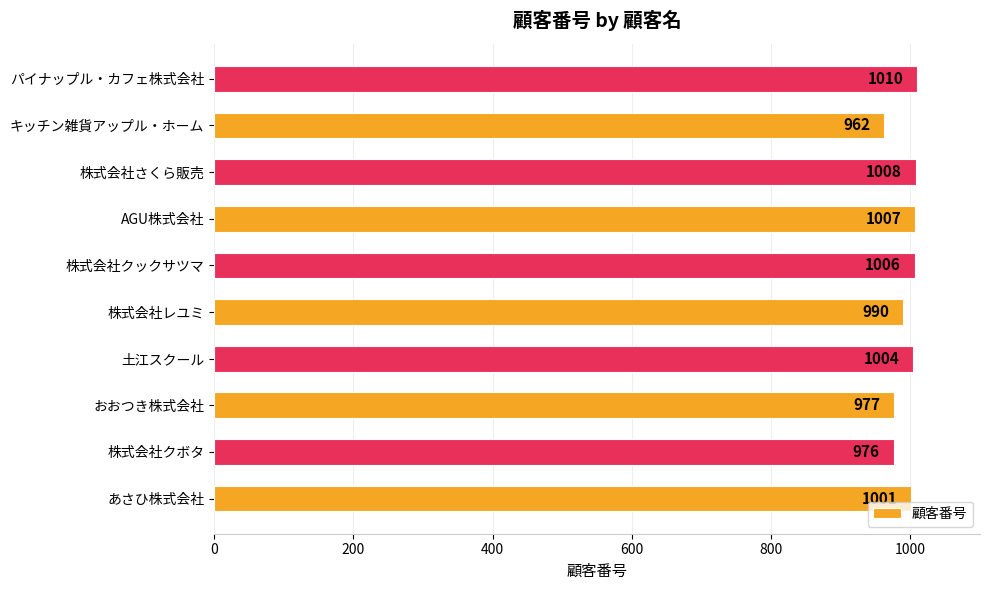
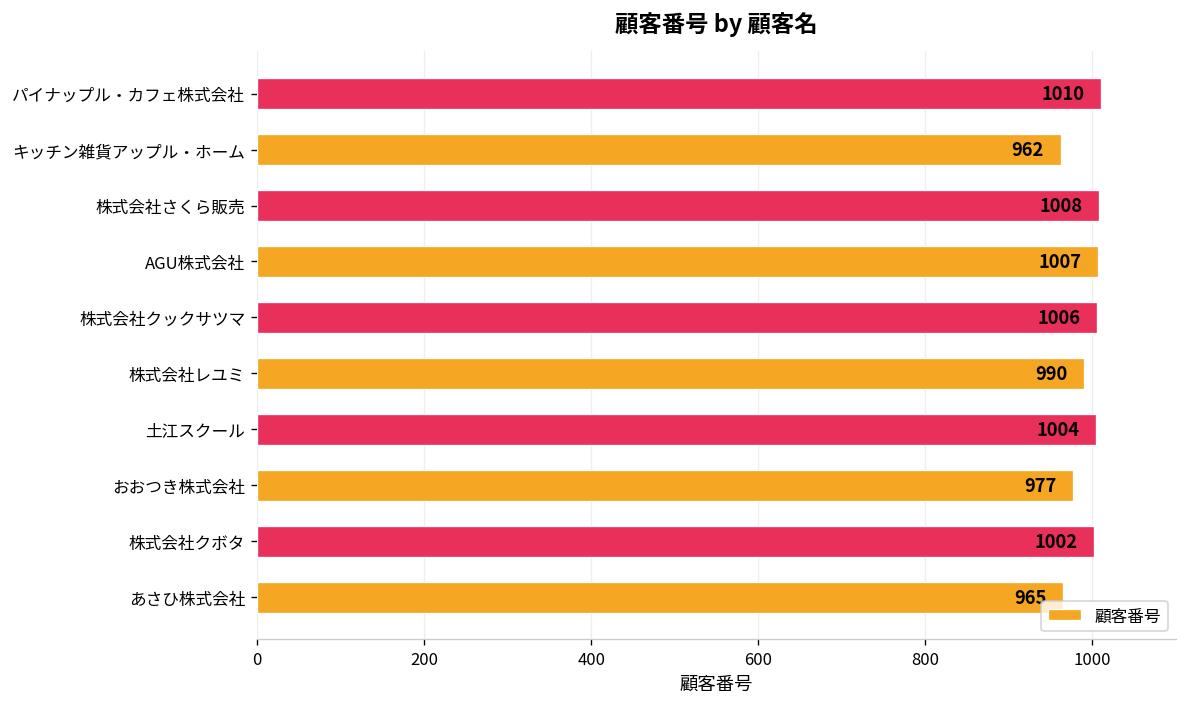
株式会社クボタ: 976 -> 1002
あさひ株式会社: 1000 -> 970
